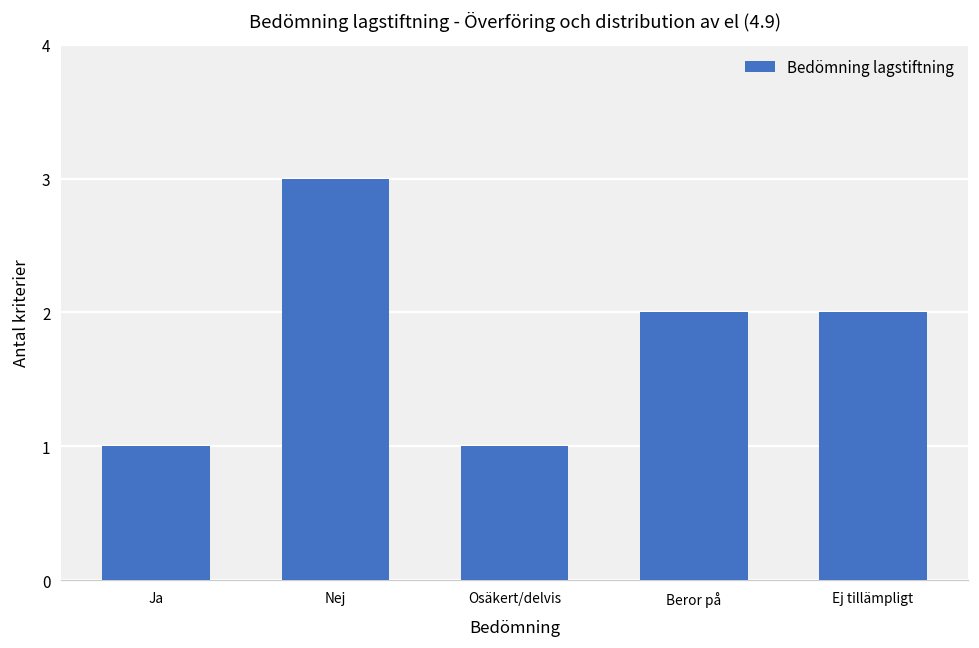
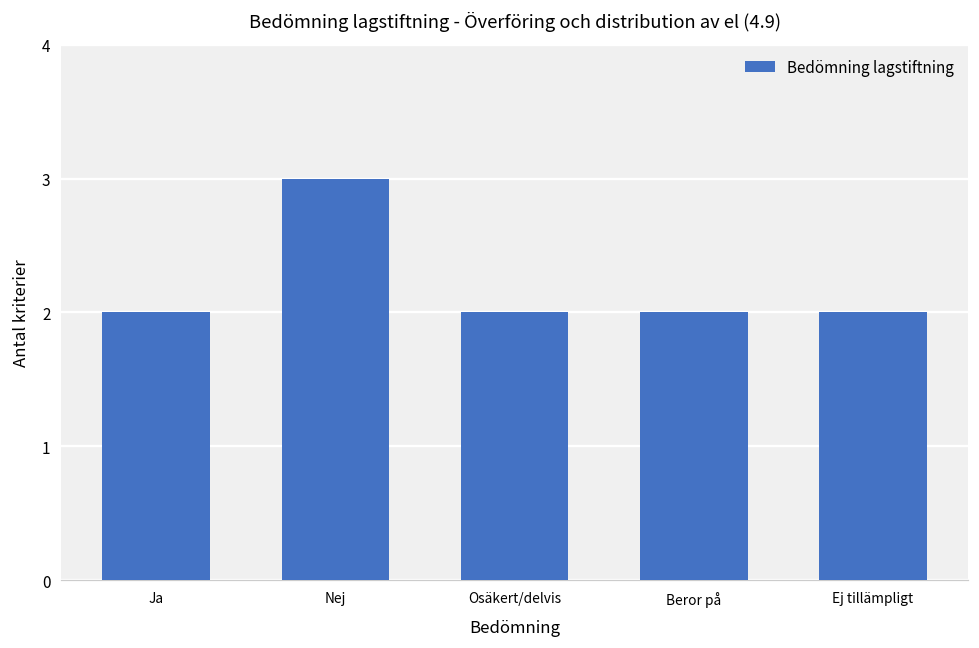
Ja: 1 -> 2
Osäkert/delvis: 1 -> 2
